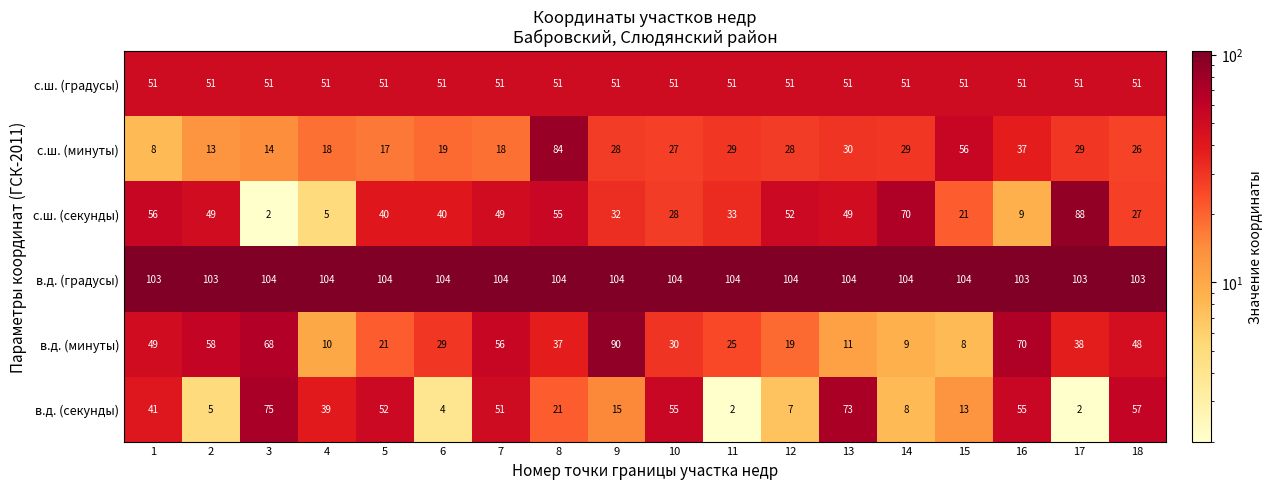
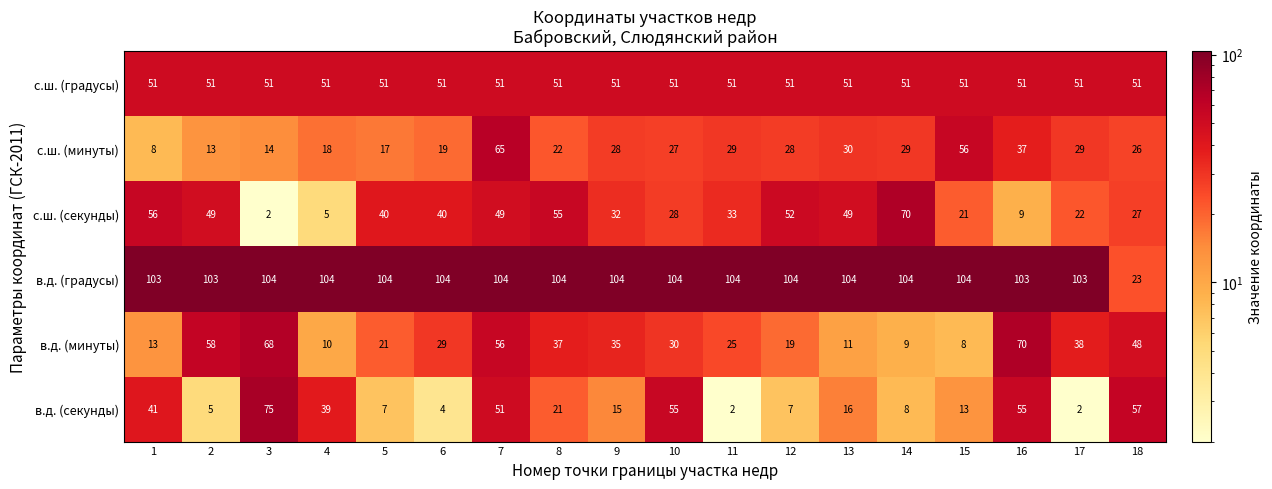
с.ш. (минуты), 7: 18 -> 65
с.ш. (минуты), 8: 84 -> 22
с.ш. (секунды), 17: 88 -> 22
в.д. (градусы), 18: 103 -> 23
в.д. (минуты), 1: 49 -> 13
в.д. (минуты), 9: 90 -> 35
в.д. (секунды), 5: 52 -> 7
в.д. (секунды), 13: 73 -> 16
